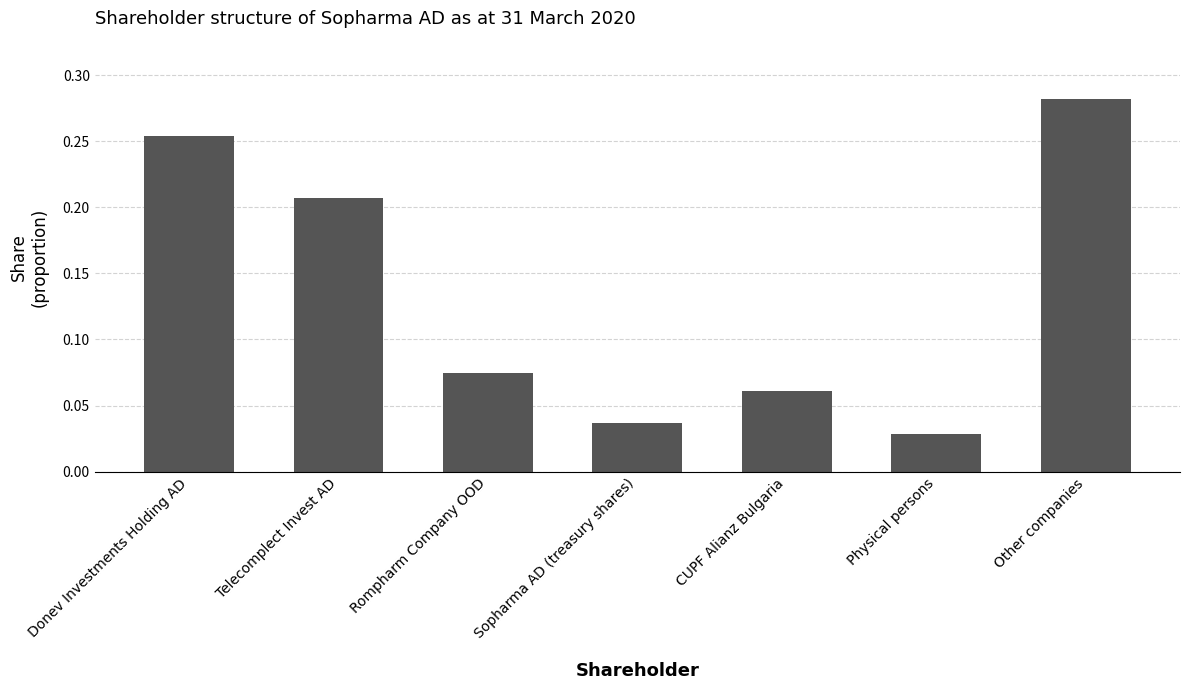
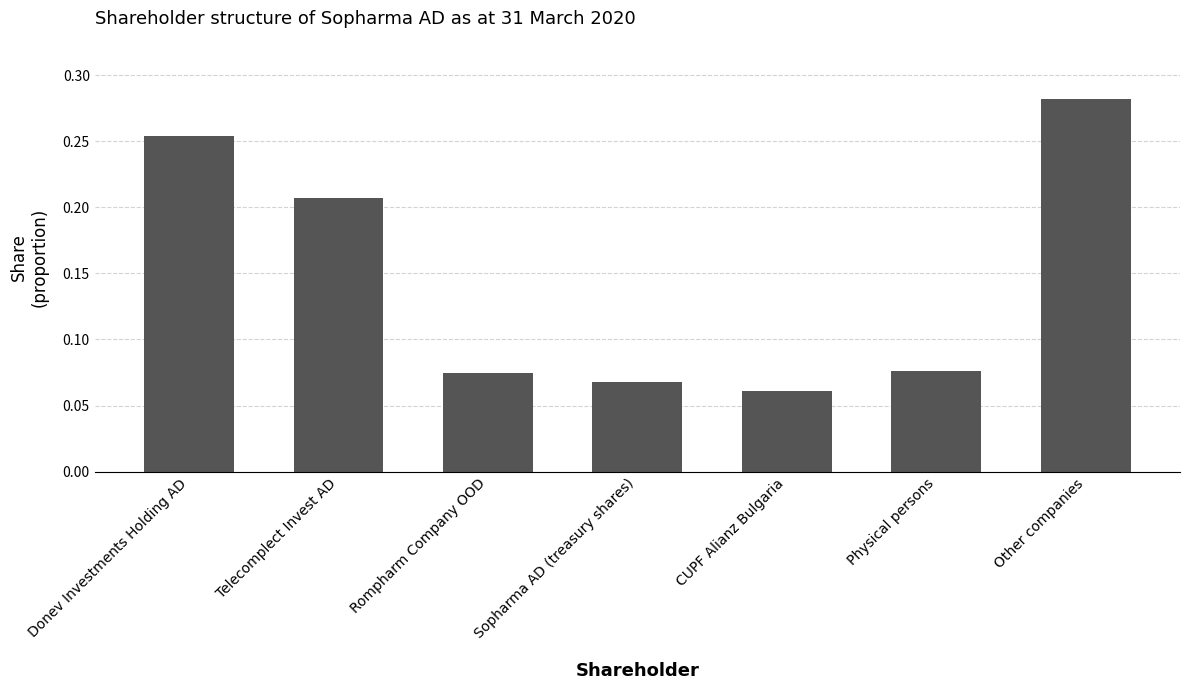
Sopharma AD (treasury shares): 0.037 -> 0.068
Physical persons: 0.028 -> 0.076
